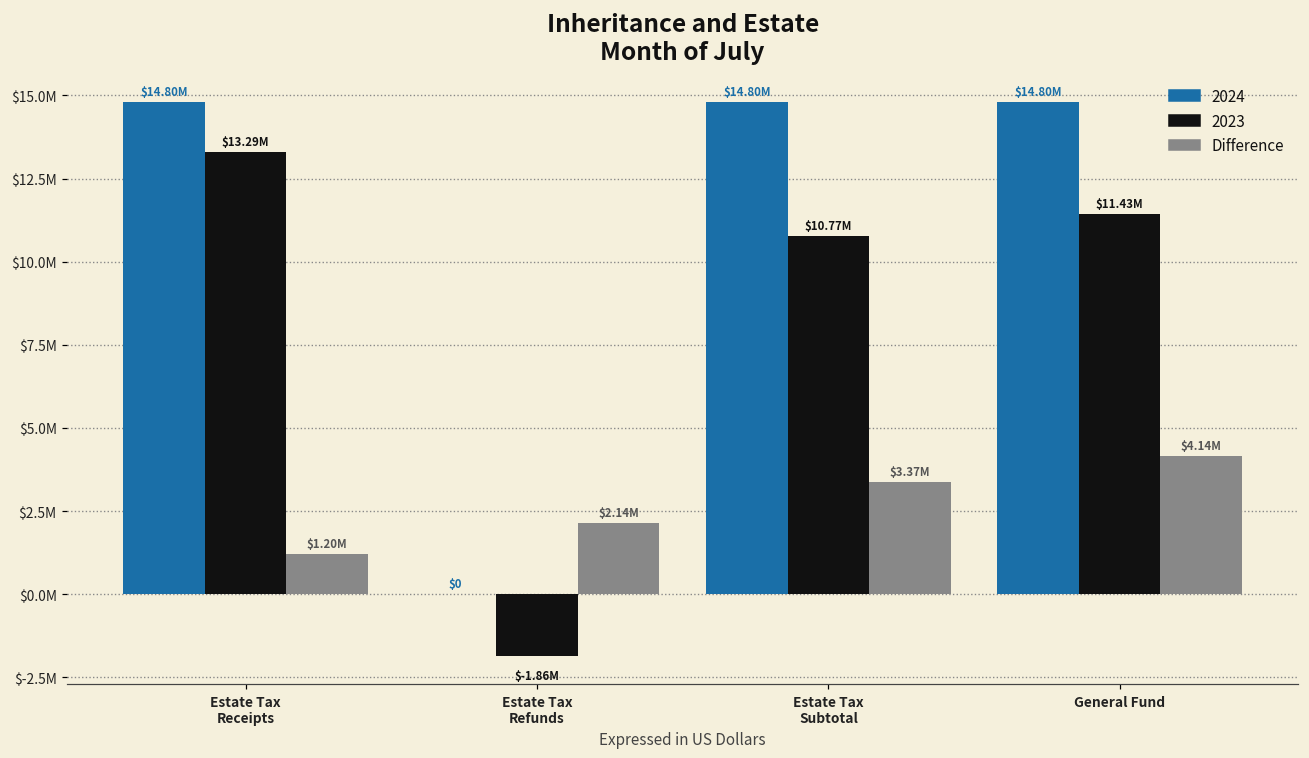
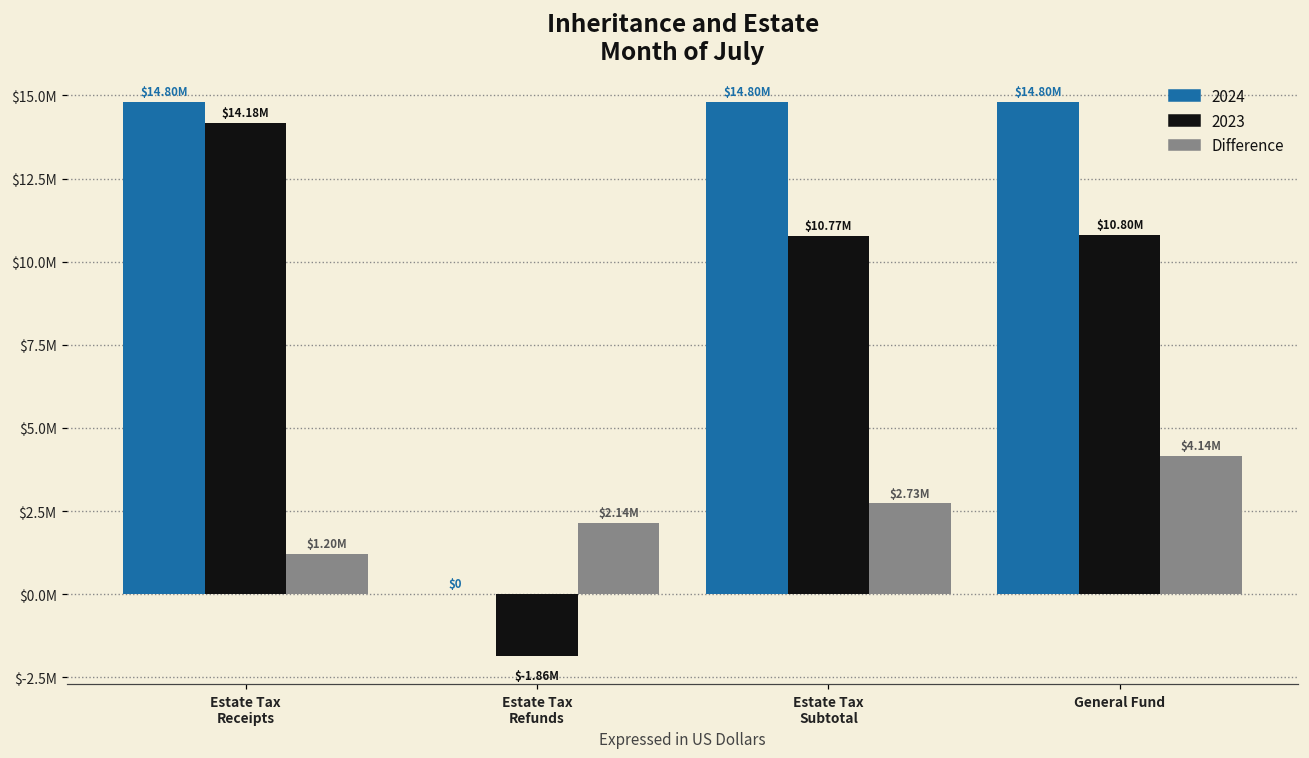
2023, Estate Tax Receipts: $13.29M -> $14.18M
Difference, Estate Tax Subtotal: $3.37M -> $2.73M
2023, General Fund: $11.43M -> $10.80M
